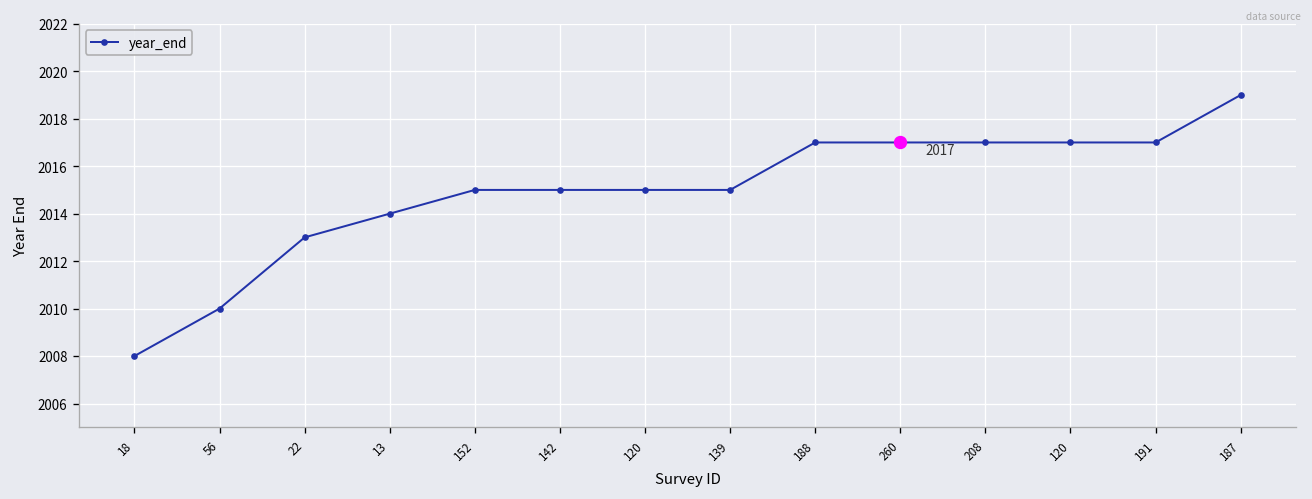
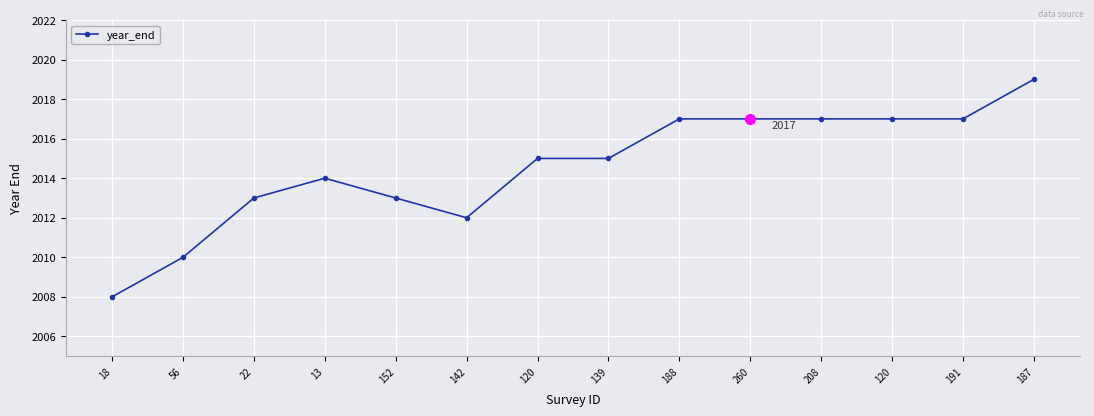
year_end, 152: 2015 -> 2013
year_end, 142: 2015 -> 2012
